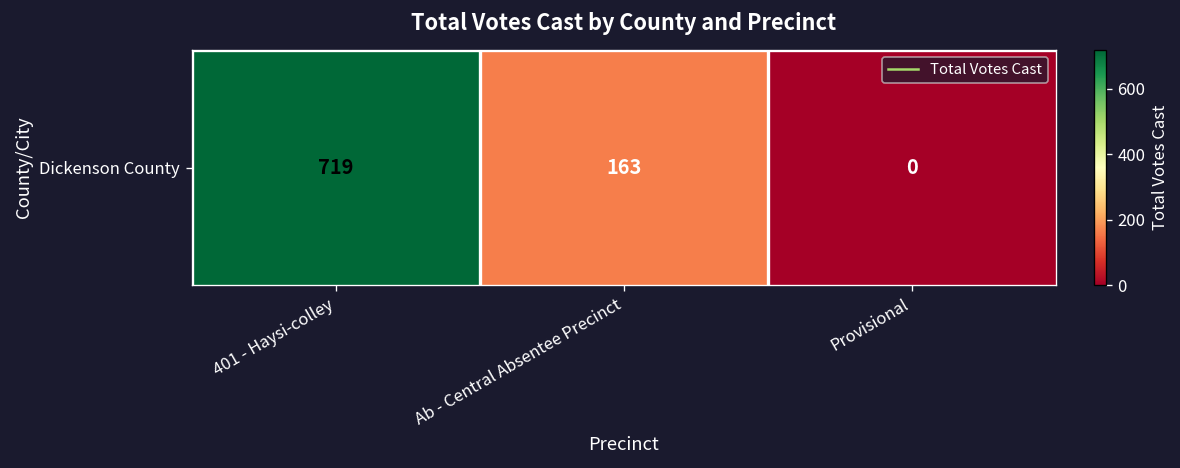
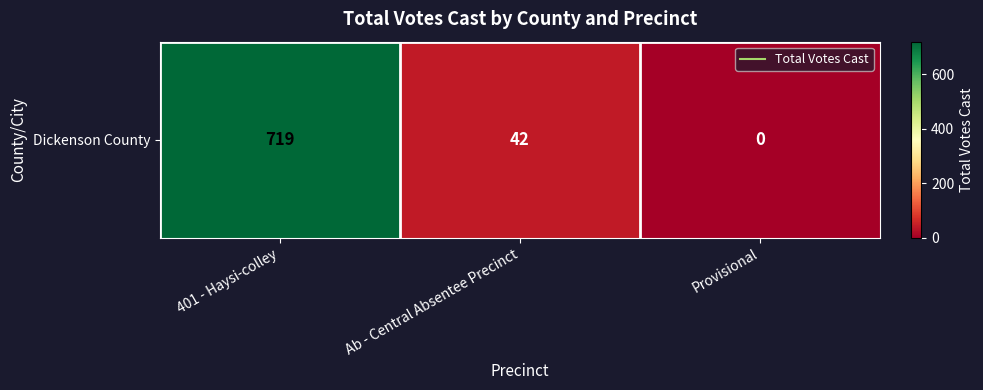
Dickenson County, Ab - Central Absentee Precinct: 163 -> 42
